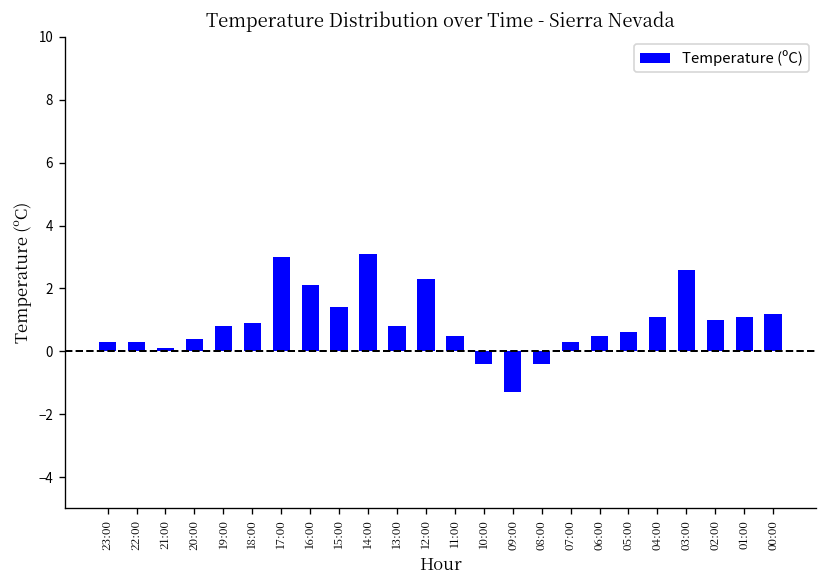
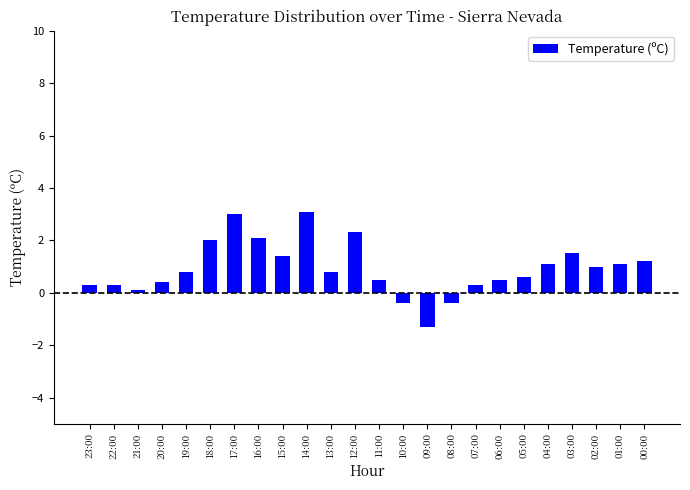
18:00: 0.9 -> 2.0
03:00: 2.6 -> 1.5
